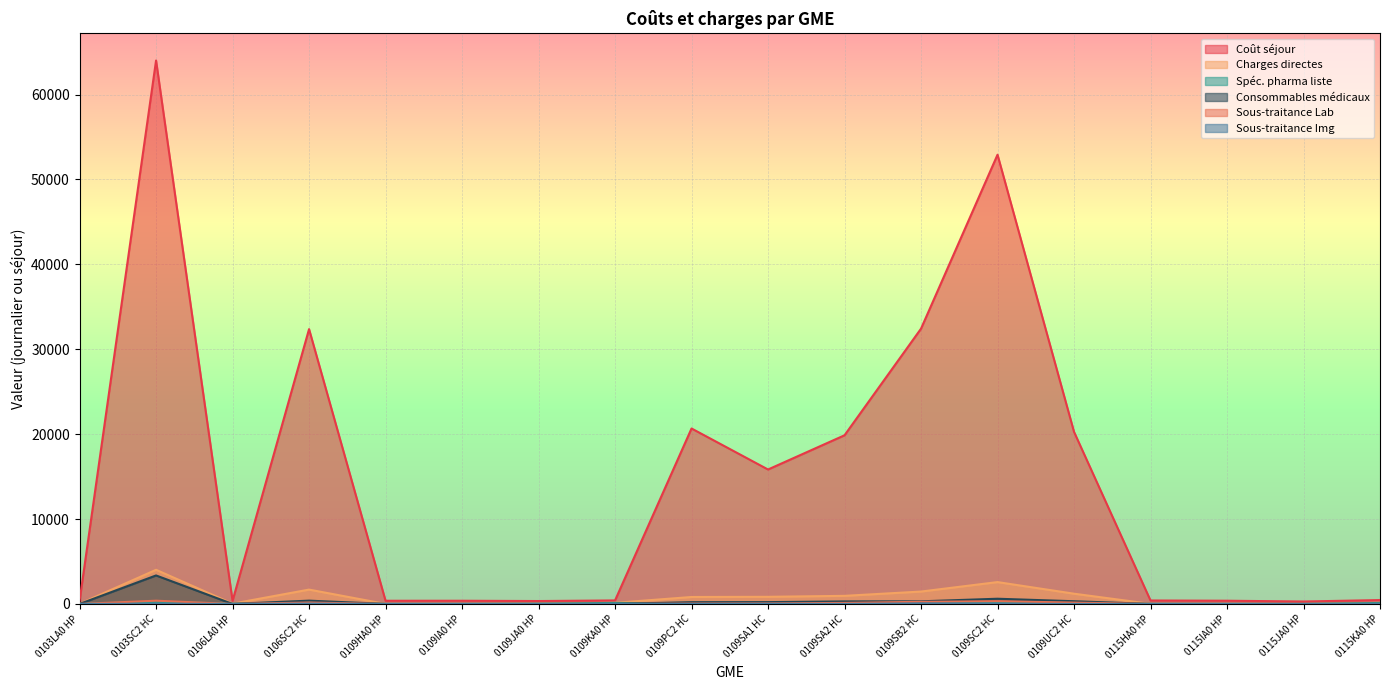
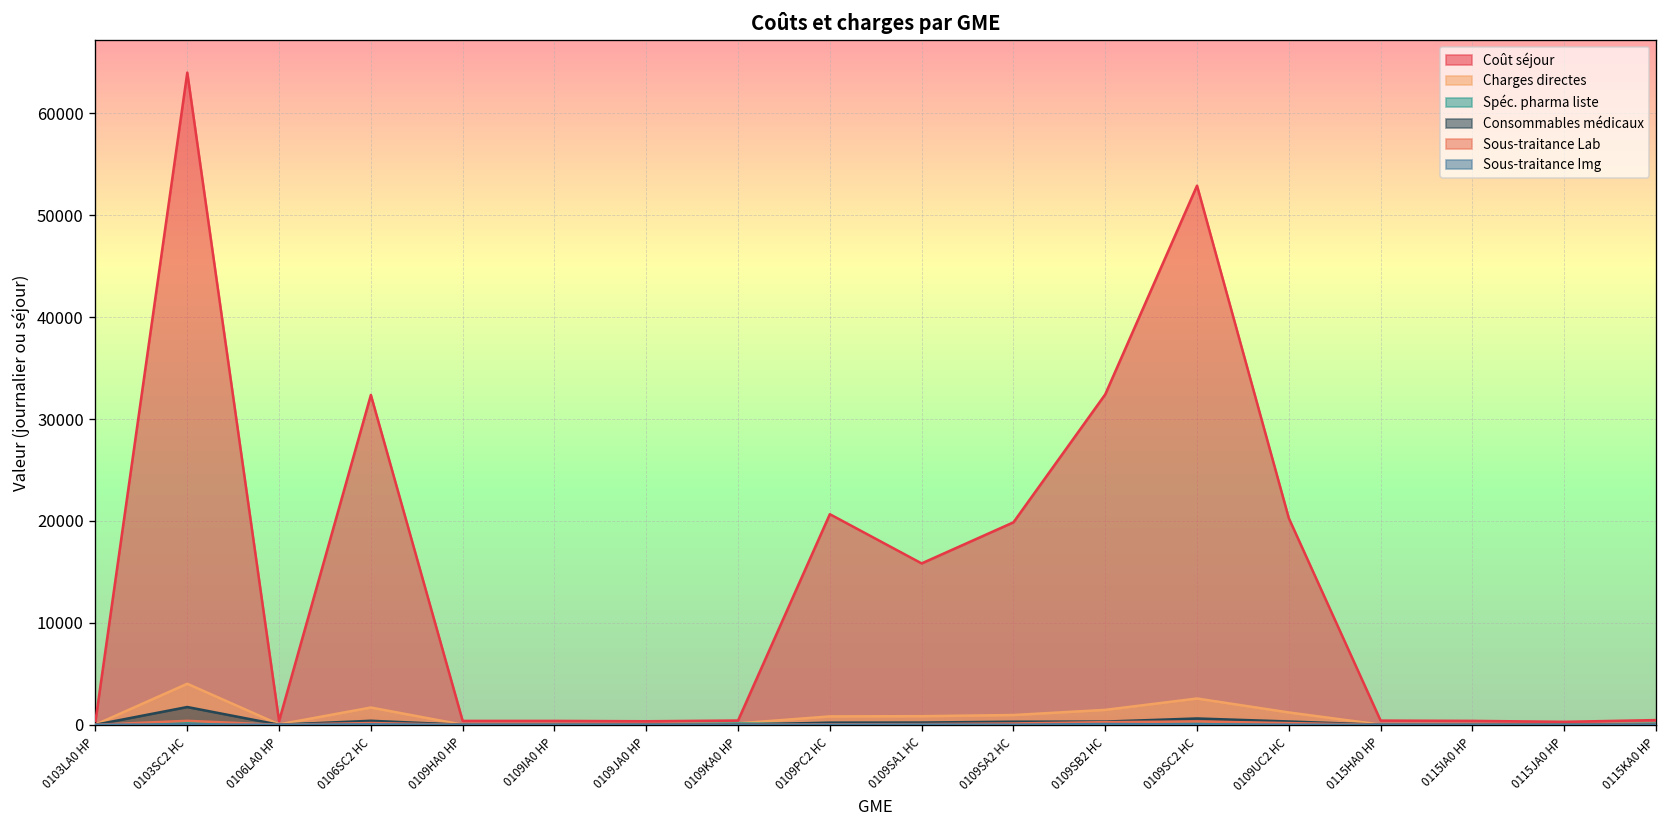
Consommables médicaux, 0103SC2 HC: 3000 -> 2000
